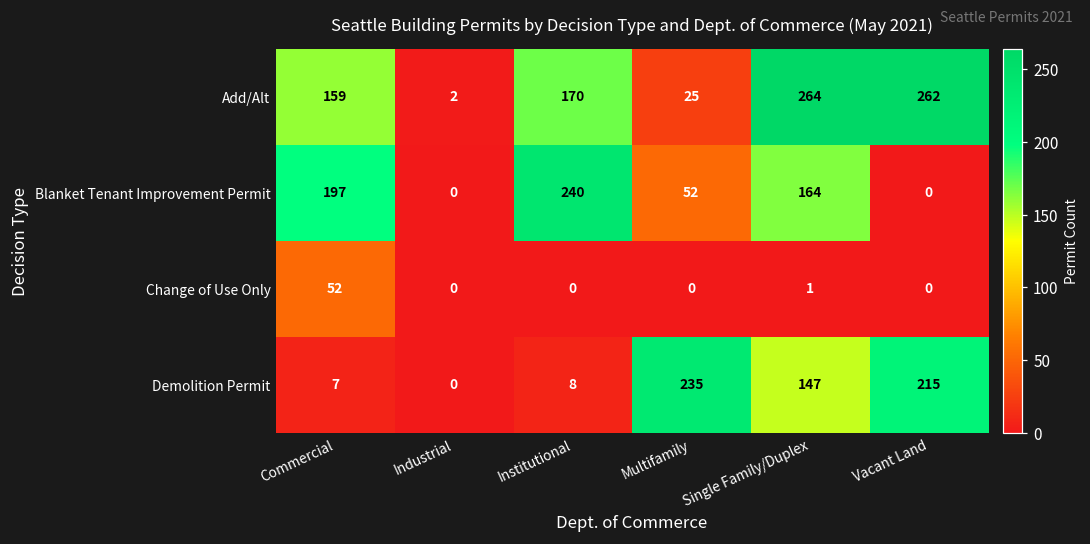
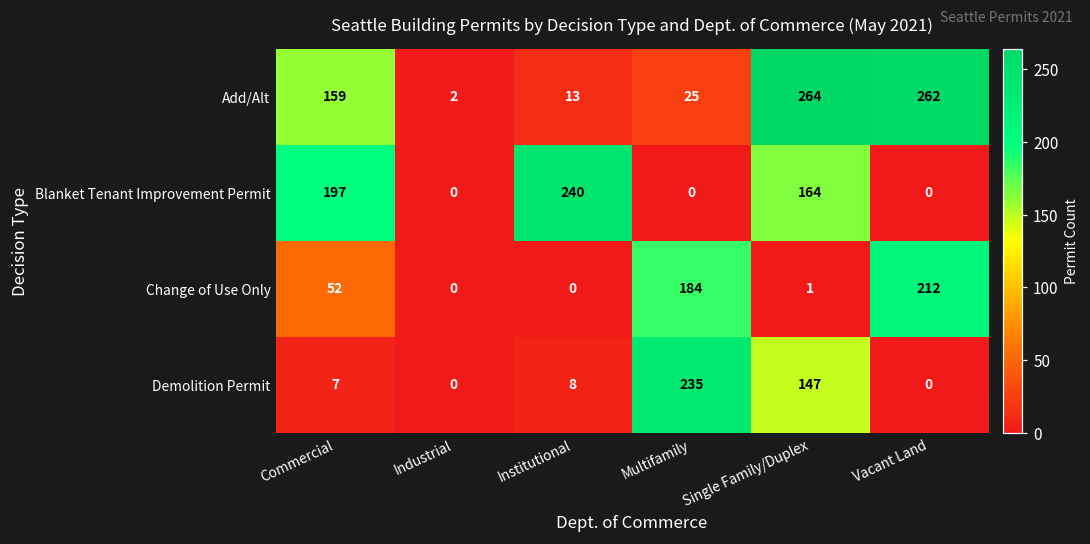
Add/Alt, Institutional: 170 -> 13
Blanket Tenant Improvement Permit, Multifamily: 52 -> 0
Change of Use Only, Multifamily: 0 -> 184
Change of Use Only, Vacant Land: 0 -> 212
Demolition Permit, Vacant Land: 215 -> 0
